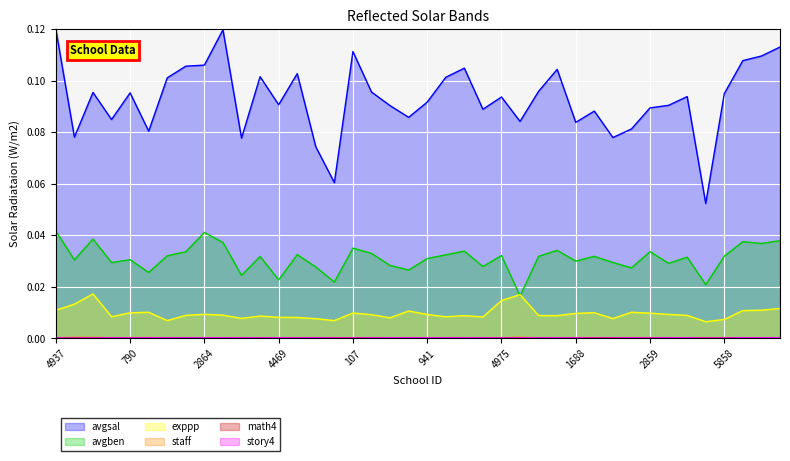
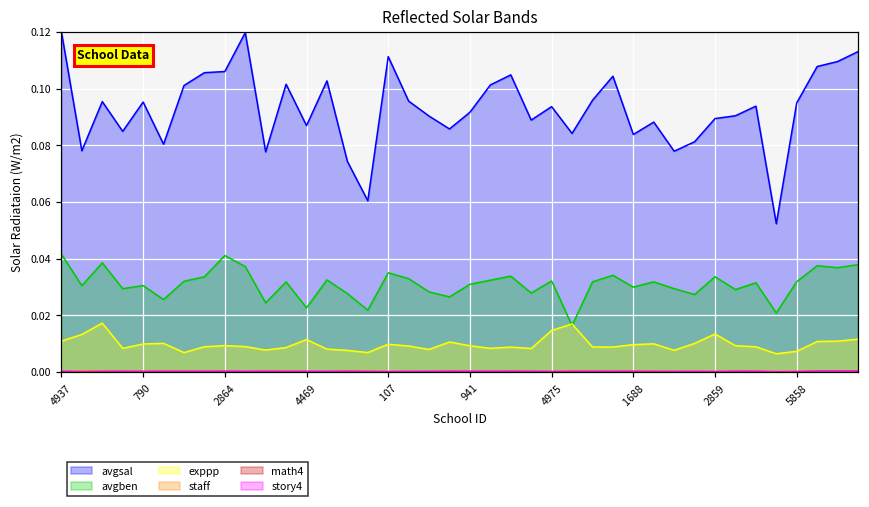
avgsal, 4469: 0.091 -> 0.087
exppp, 4469: 0.008 -> 0.011
exppp, 2859: 0.010 -> 0.013
